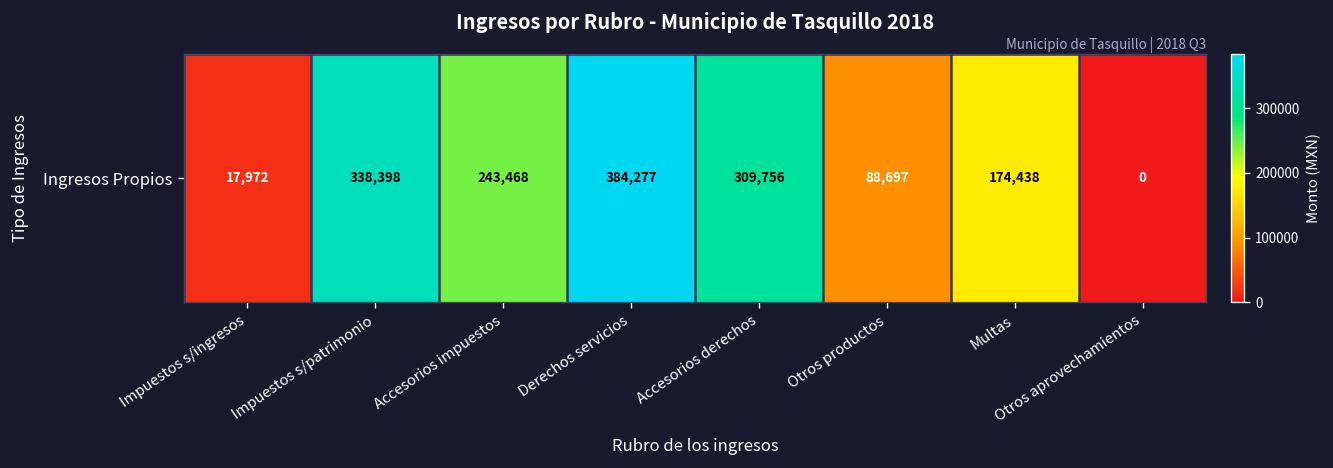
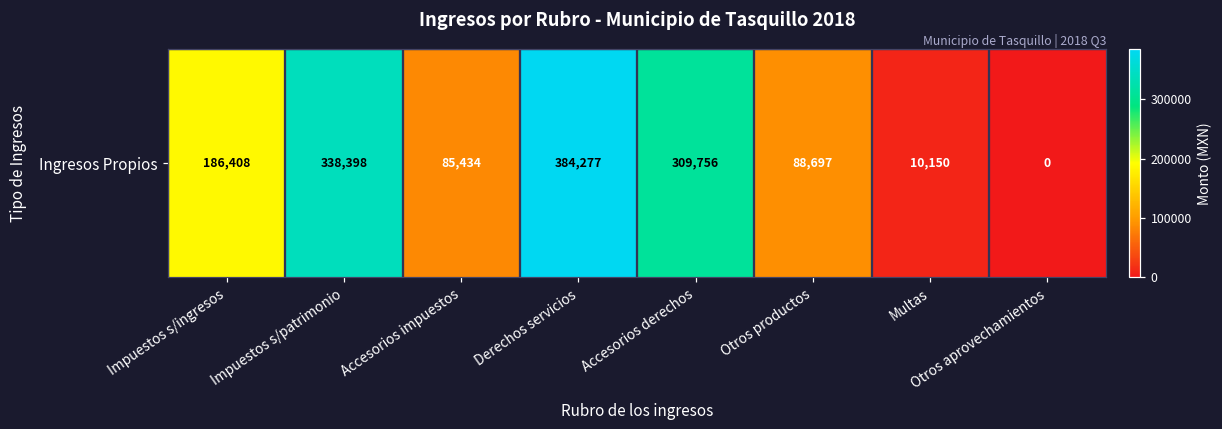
Ingresos Propios, Impuestos s/ingresos: 17,972 -> 186,408
Ingresos Propios, Accesorios impuestos: 243,468 -> 85,434
Ingresos Propios, Multas: 174,438 -> 10,150
